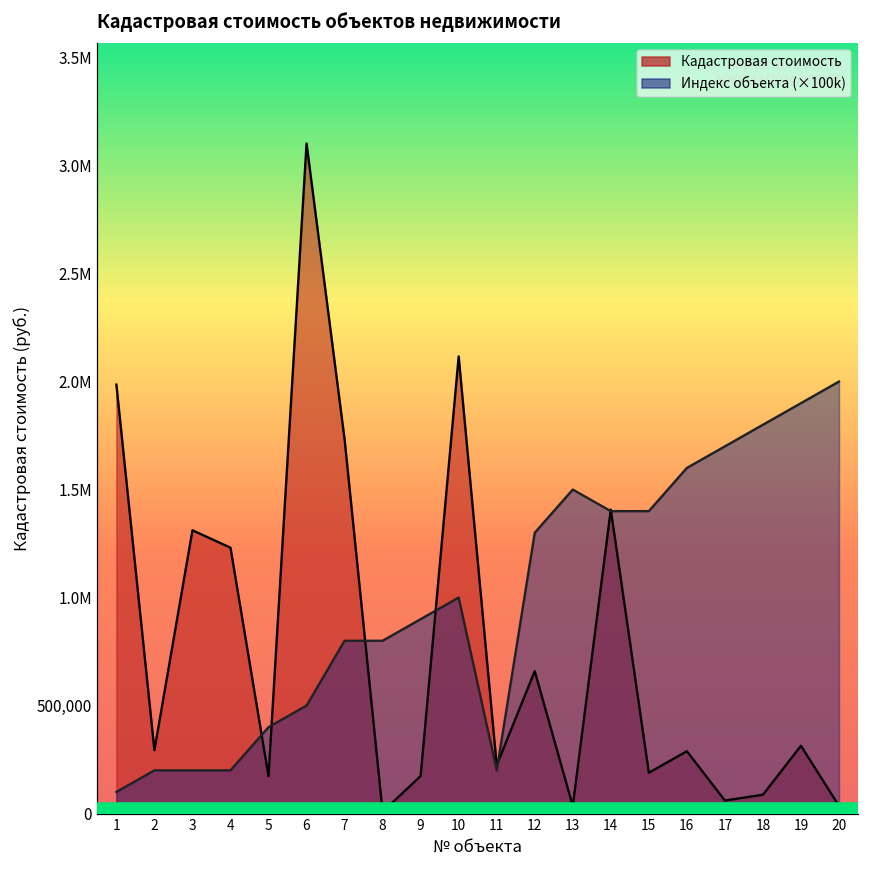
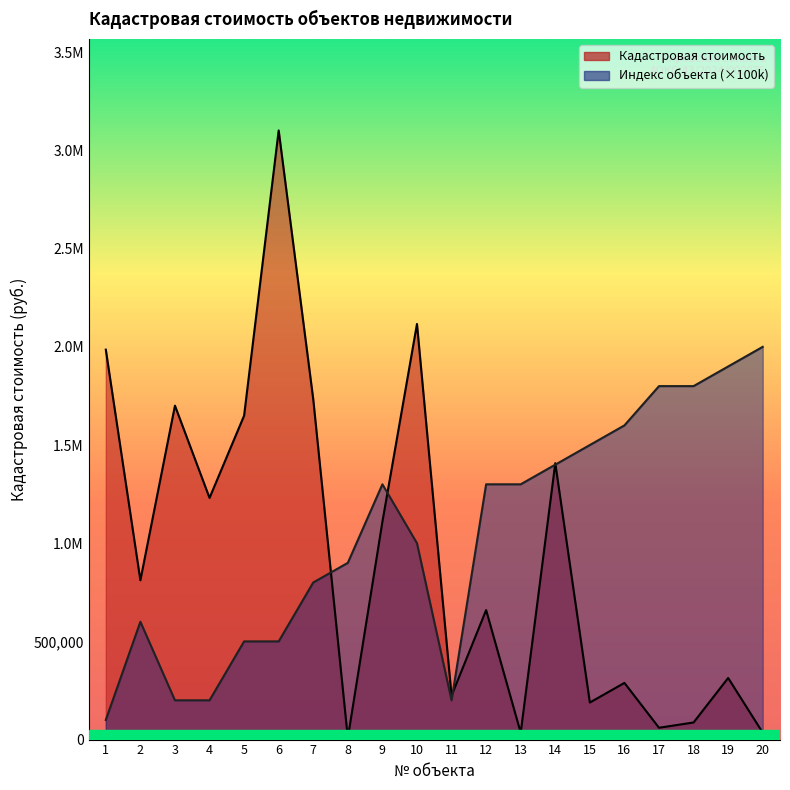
Кадастровая стоимость, 2: 290,000 -> 810,000
Индекс объекта (×100k), 2: 200,000 -> 600,000
Кадастровая стоимость, 3: 1,310,000 -> 1,700,000
Кадастровая стоимость, 5: 170,000 -> 1,650,000
Индекс объекта (×100k), 5: 400,000 -> 500,000
Индекс объекта (×100k), 8: 800,000 -> 900,000
Кадастровая стоимость, 9: 170,000 -> 1,110,000
Индекс объекта (×100k), 9: 900,000 -> 1,300,000
Индекс объекта (×100k), 13: 1,500,000 -> 1,300,000
Индекс объекта (×100k), 15: 1,400,000 -> 1,500,000
Индекс объекта (×100k), 17: 1,700,000 -> 1,800,000
